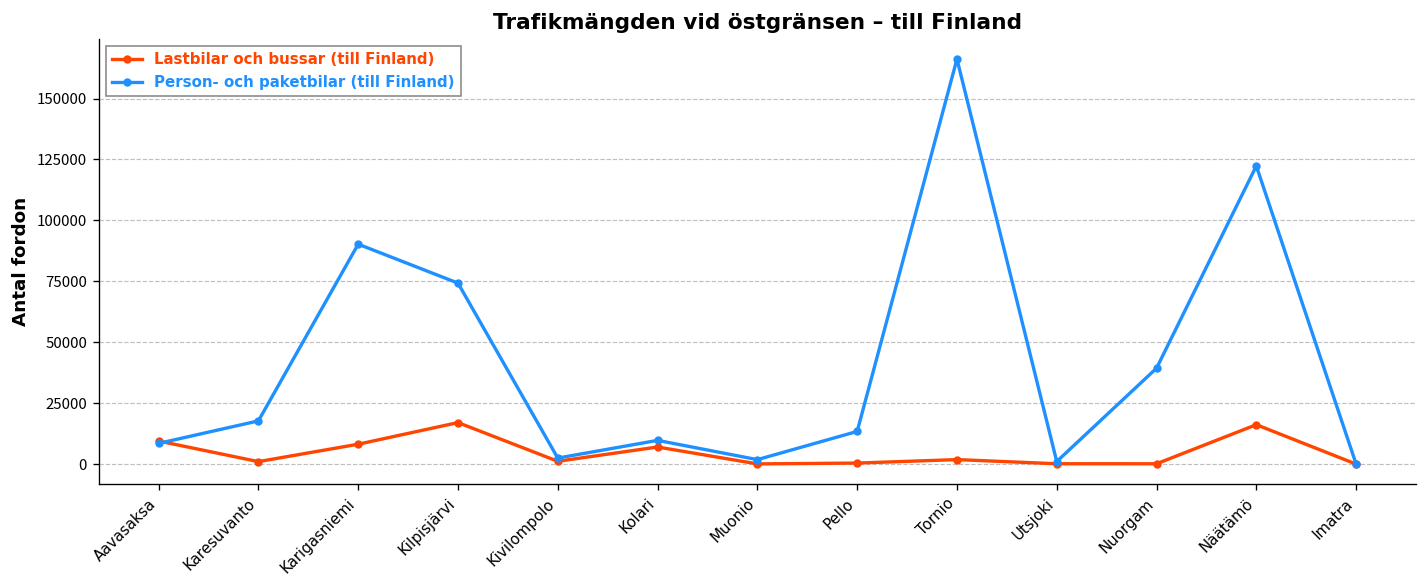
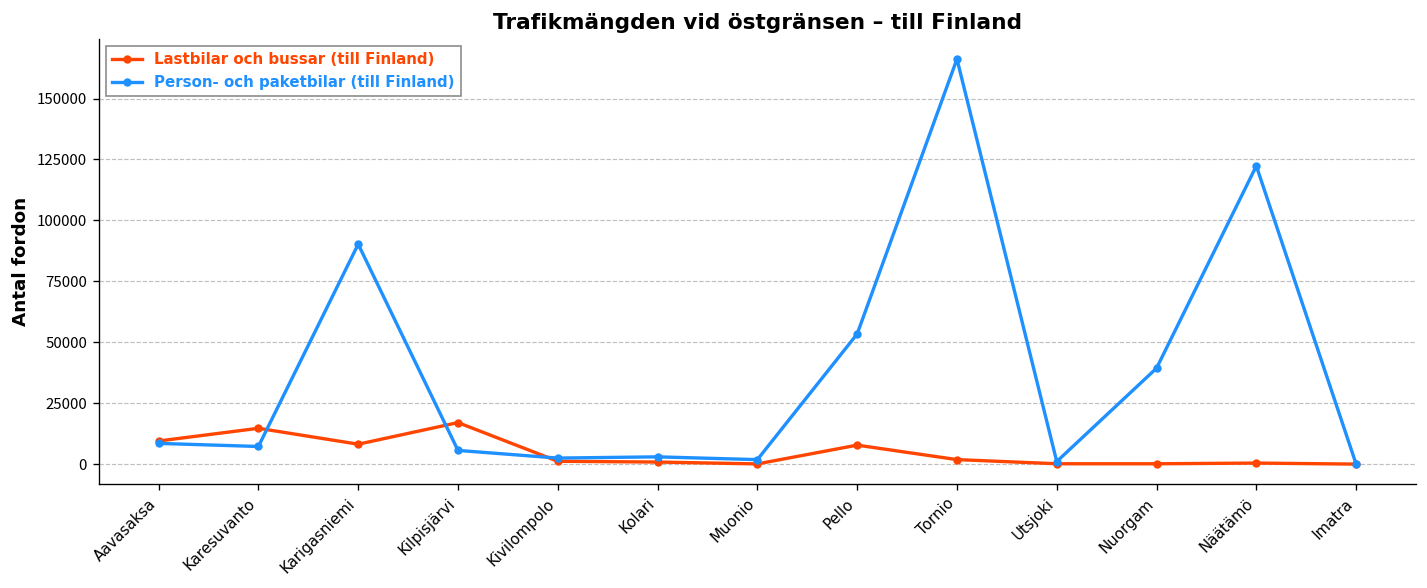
Lastbilar och bussar (till Finland), Karesuvanto: 1000 -> 15000
Person- och paketbilar (till Finland), Karesuvanto: 18000 -> 7000
Person- och paketbilar (till Finland), Kilpisjärvi: 74000 -> 6000
Lastbilar och bussar (till Finland), Kolari: 7000 -> 1000
Person- och paketbilar (till Finland), Kolari: 10000 -> 3000
Lastbilar och bussar (till Finland), Pello: 0 -> 8000
Person- och paketbilar (till Finland), Pello: 13000 -> 53000
Lastbilar och bussar (till Finland), Näätämö: 16000 -> 0
